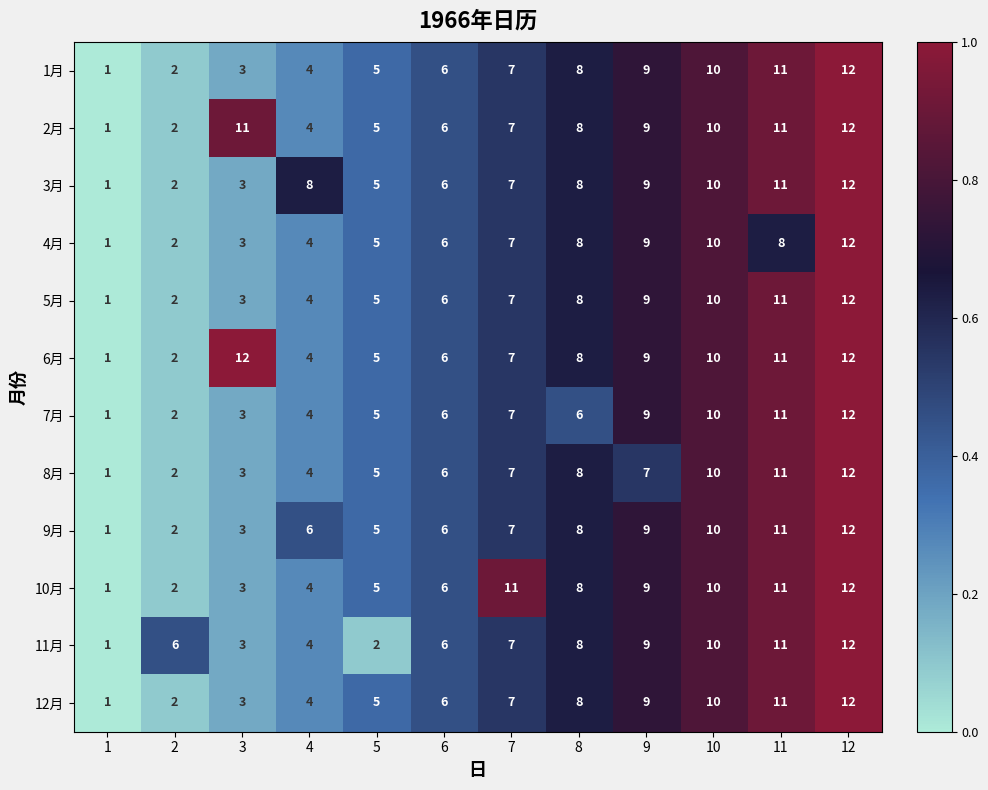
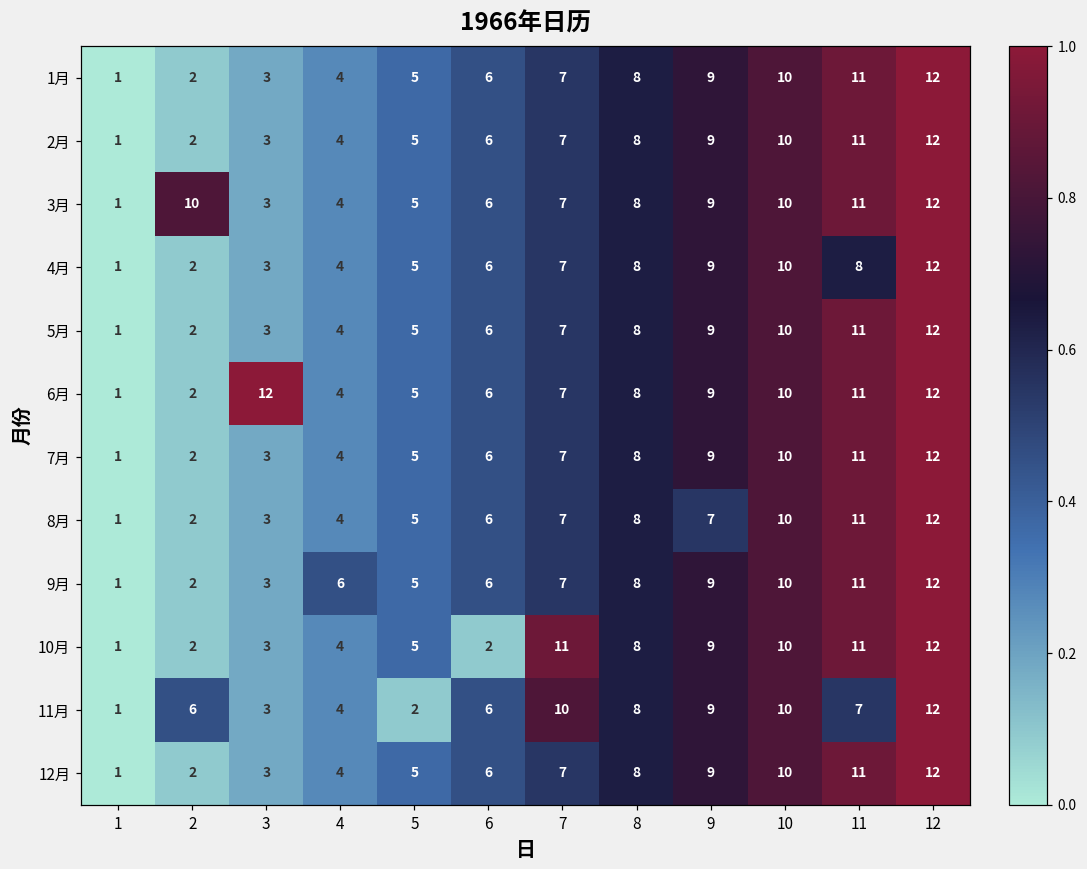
2月, 3: 11 -> 3
3月, 2: 2 -> 10
3月, 4: 8 -> 4
7月, 8: 6 -> 8
10月, 6: 6 -> 2
11月, 7: 7 -> 10
11月, 11: 11 -> 7
